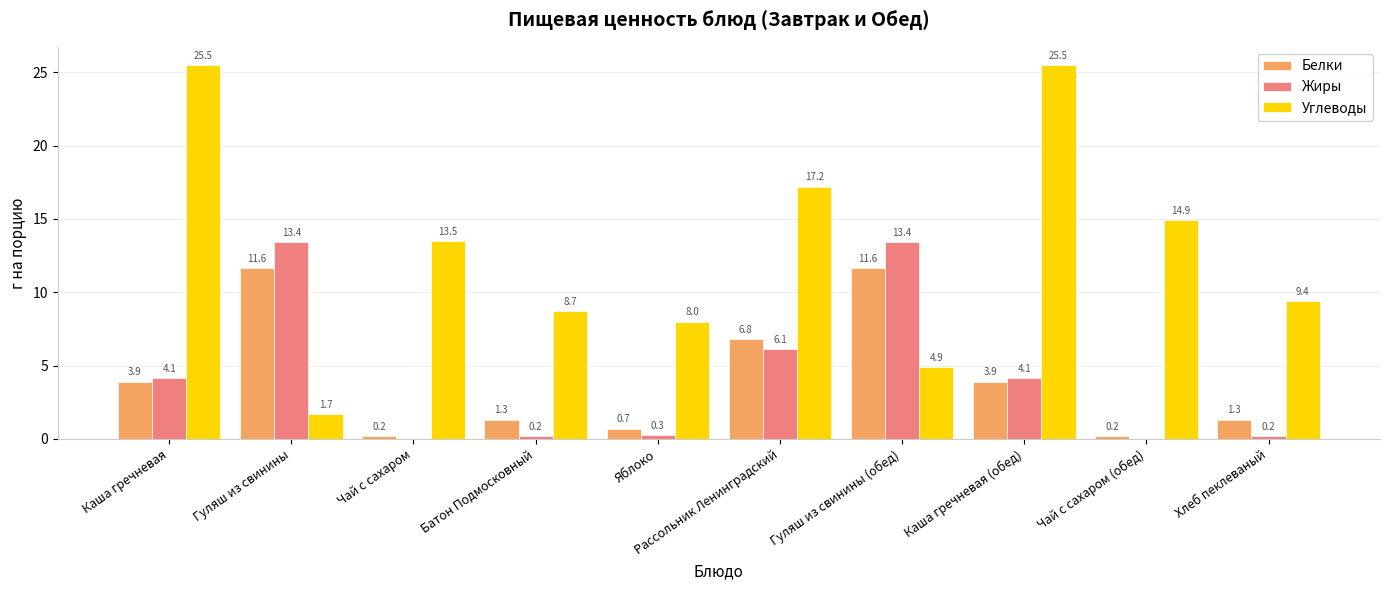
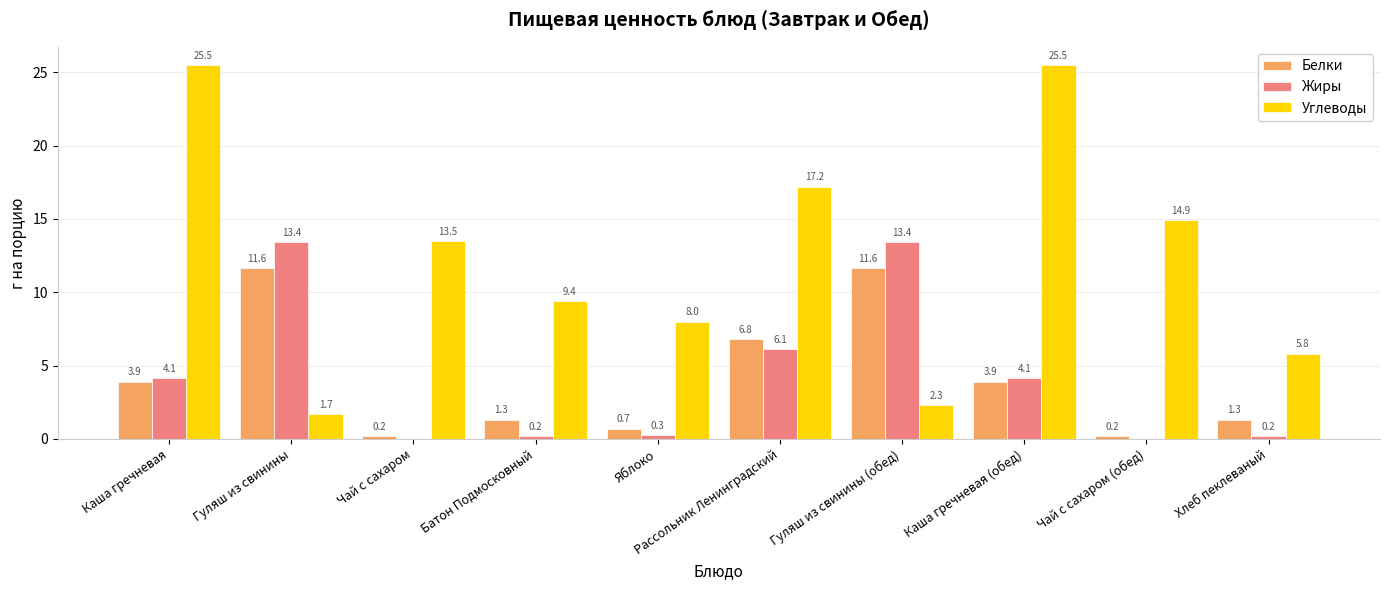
Углеводы, Батон Подмосковный: 8.7 -> 9.4
Углеводы, Гуляш из свинины (обед): 4.9 -> 2.3
Углеводы, Хлеб пеклеваный: 9.4 -> 5.8
